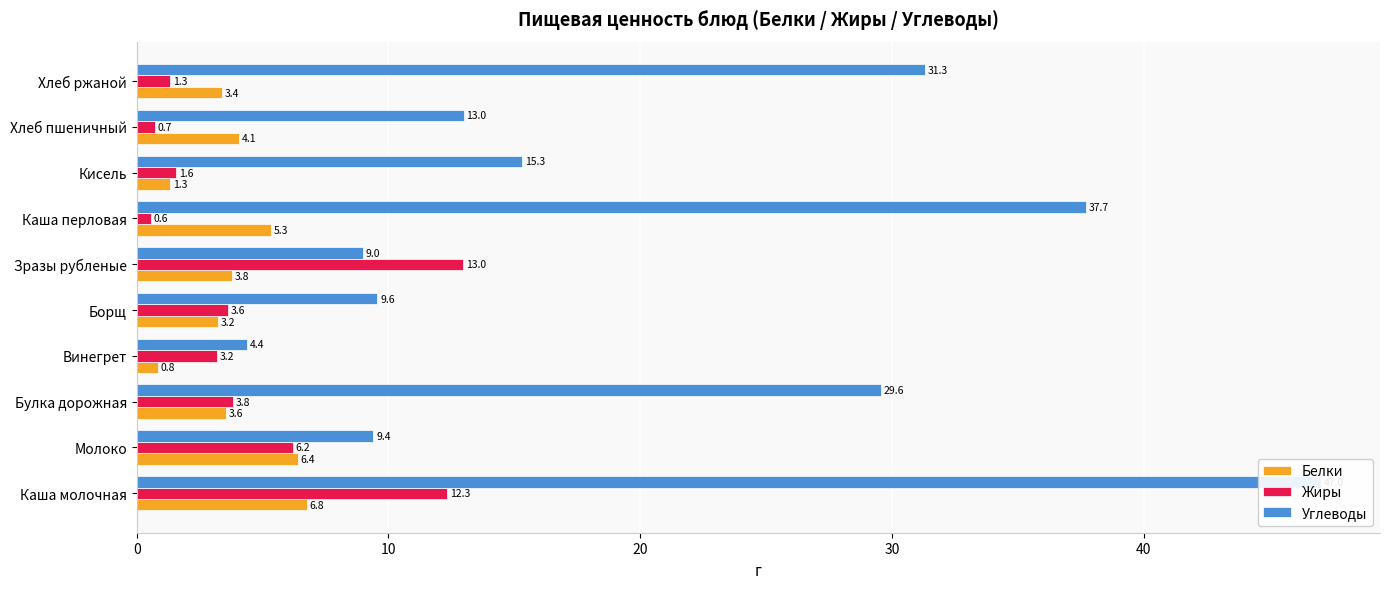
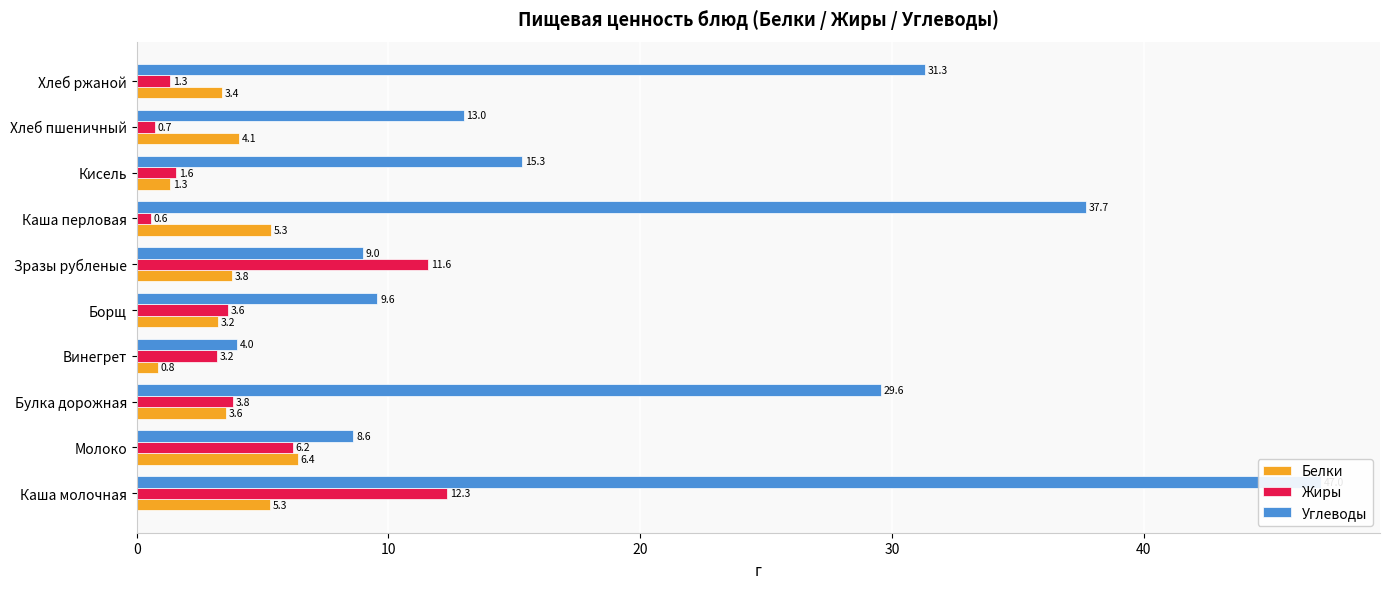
Жиры, Зразы рубленые: 13.0 -> 11.6
Углеводы, Винегрет: 4.4 -> 4.0
Углеводы, Молоко: 9.4 -> 8.6
Белки, Каша молочная: 6.8 -> 5.3
